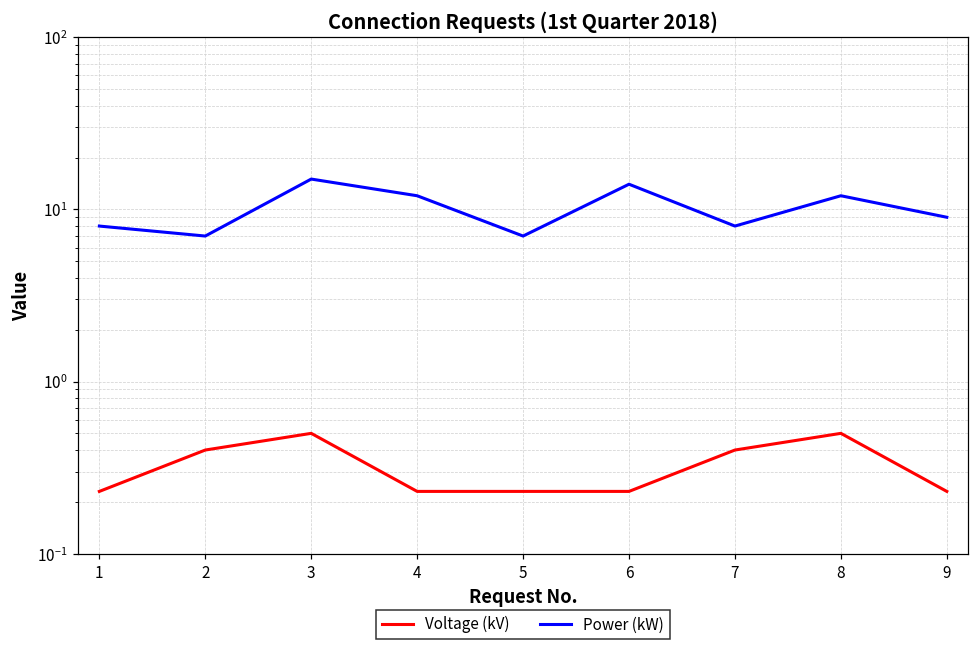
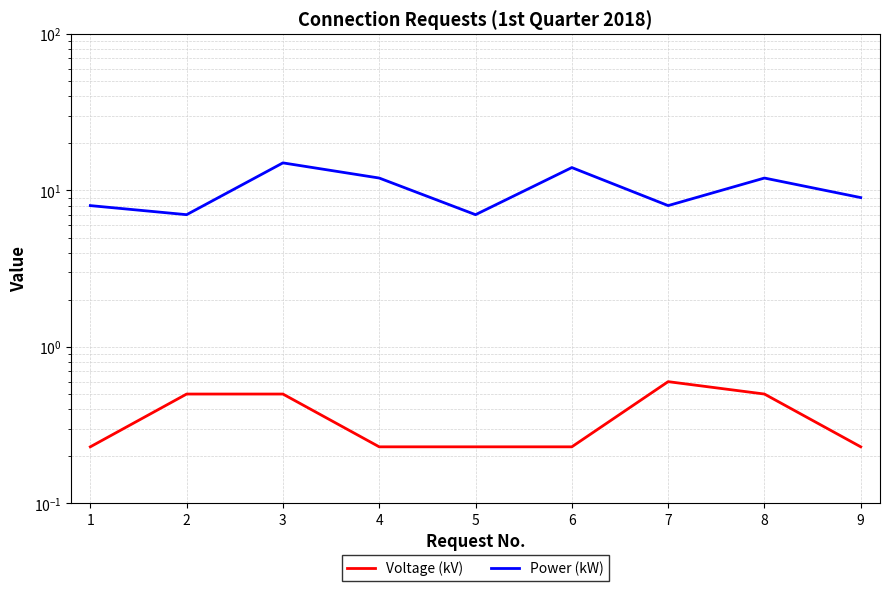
Voltage (kV), 2: 0.4 -> 0.5
Voltage (kV), 7: 0.4 -> 0.6
